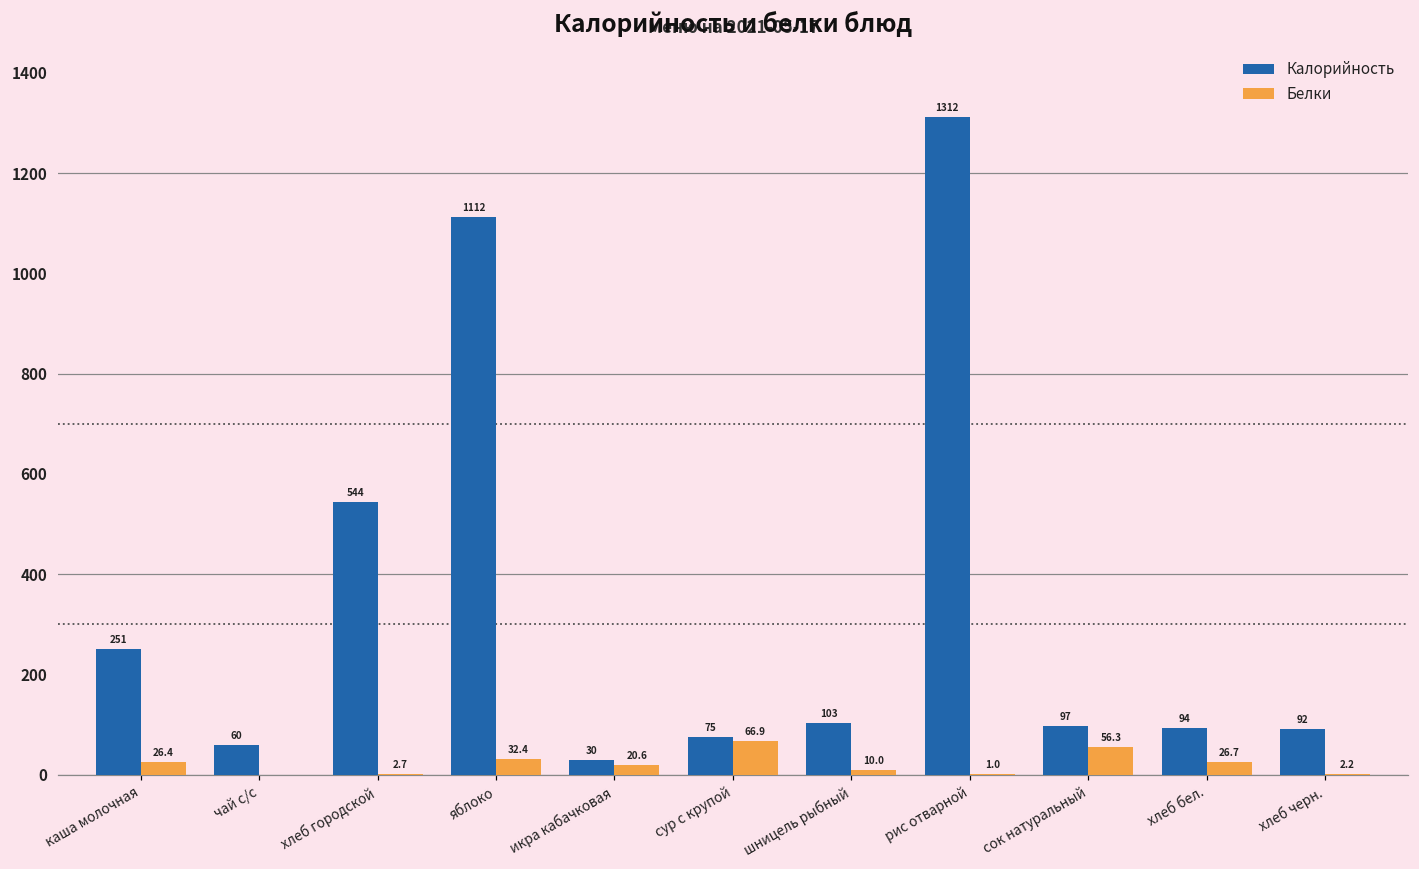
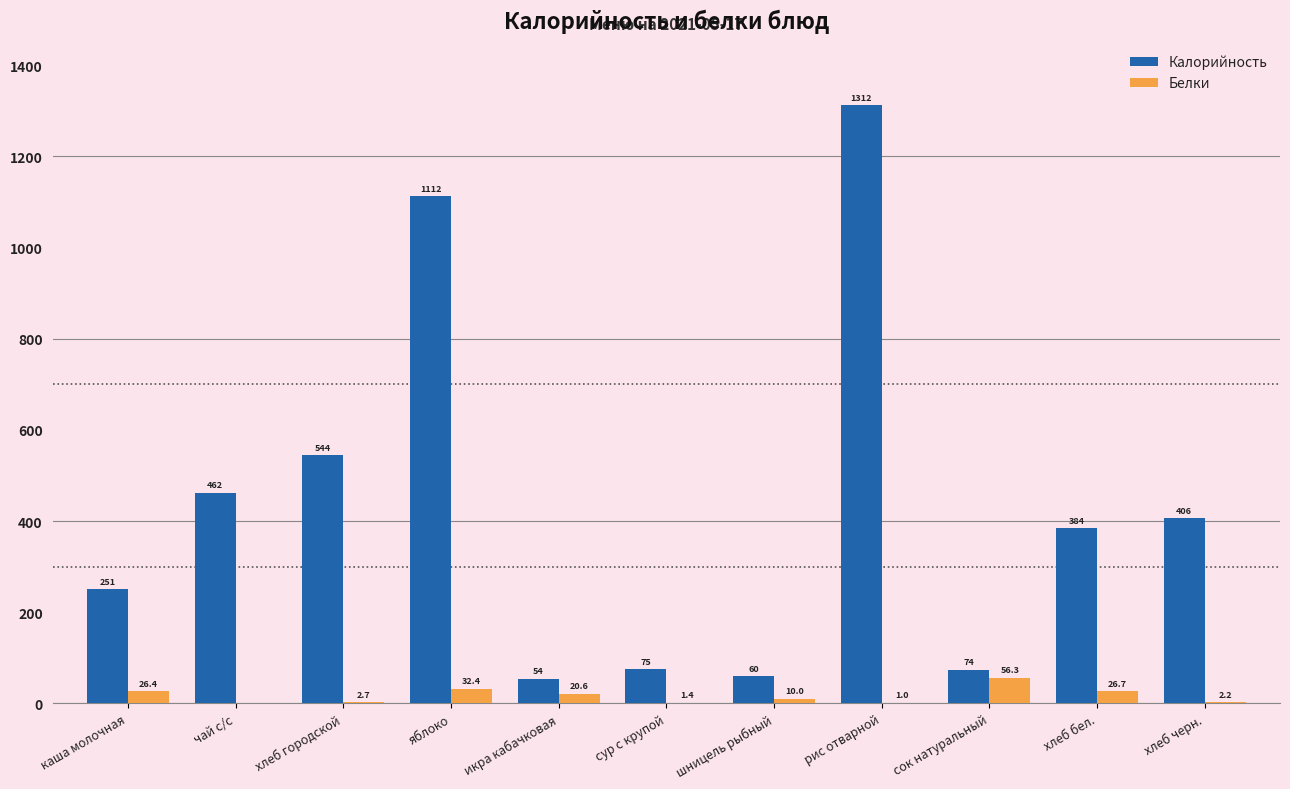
Калорийность, чай с/с: 60 -> 462
Калорийность, икра кабачковая: 30 -> 54
Белки, сур с крупой: 66.9 -> 1.4
Калорийность, шницель рыбный: 103 -> 60
Калорийность, сок натуральный: 97 -> 74
Калорийность, хлеб бел.: 94 -> 384
Калорийность, хлеб черн.: 92 -> 406
